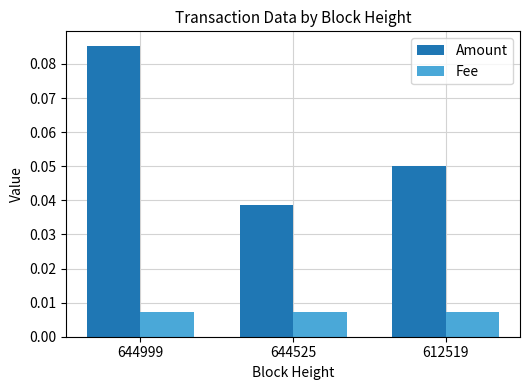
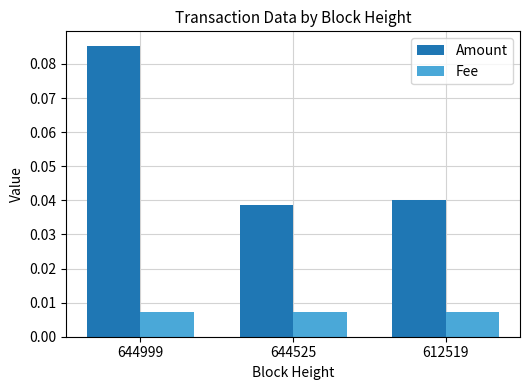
Amount, 612519: 0.05 -> 0.04
